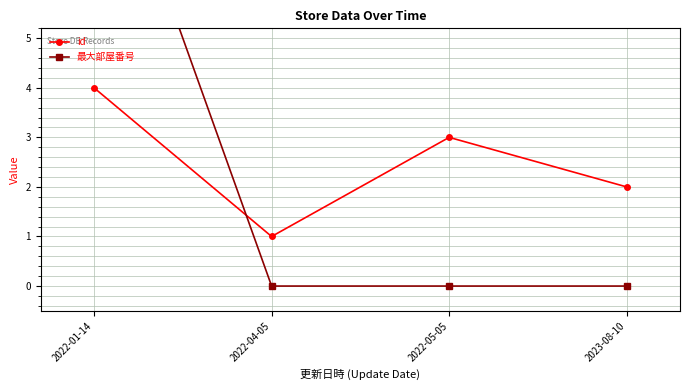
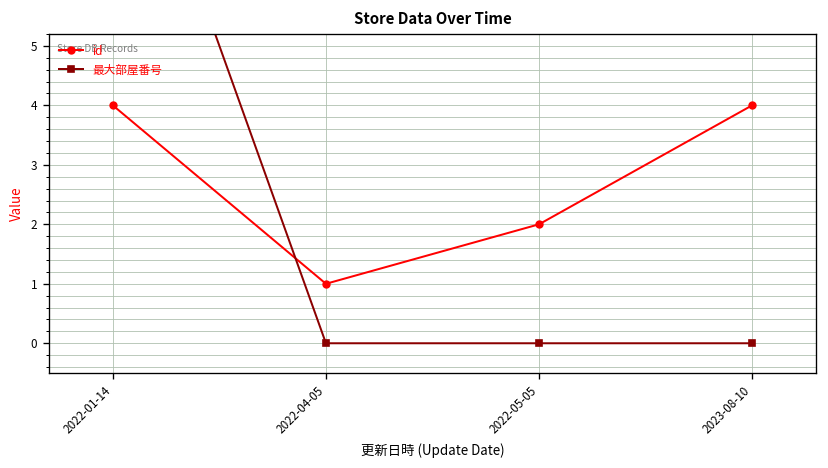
id, 2022-05-05: 3 -> 2
id, 2023-08-10: 2 -> 4
